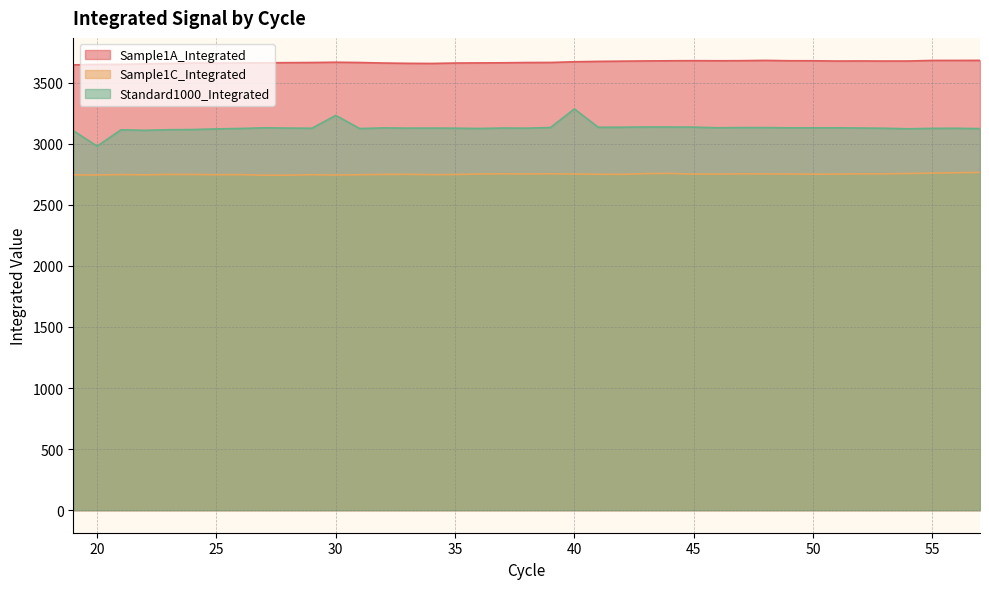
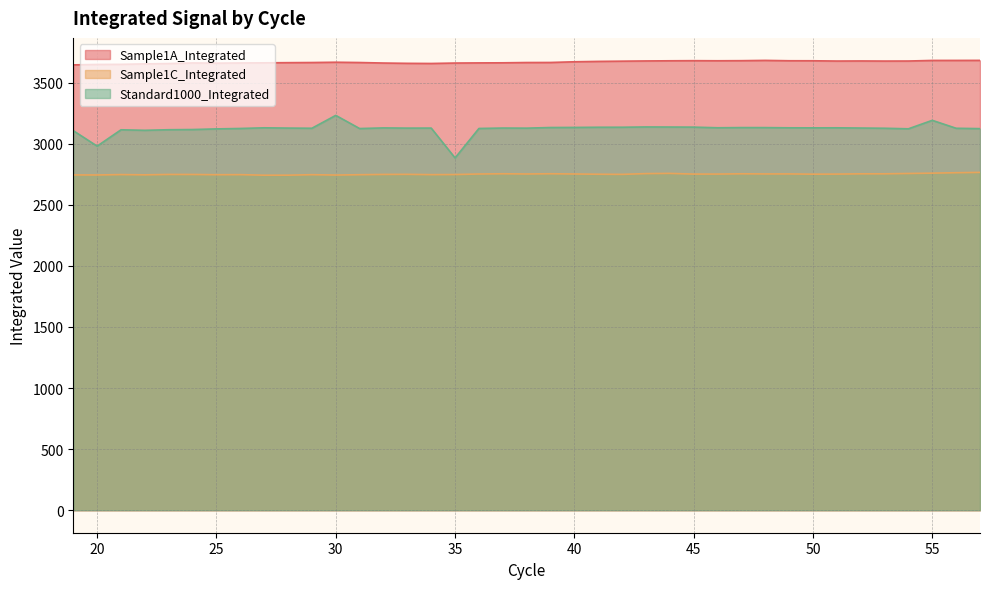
Standard1000_Integrated, 35: 3130 -> 2880
Standard1000_Integrated, 40: 3280 -> 3130
Standard1000_Integrated, 55: 3130 -> 3190
